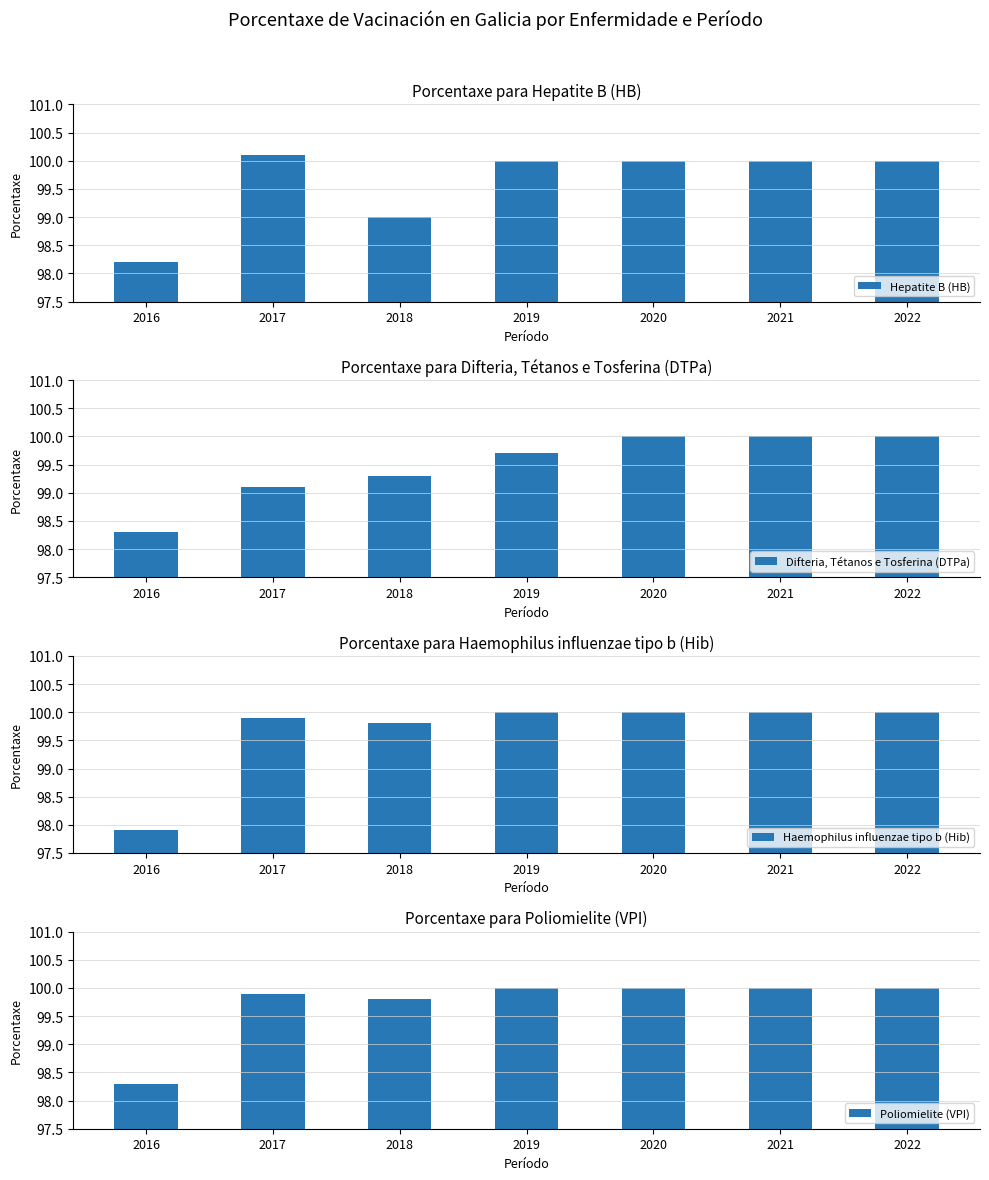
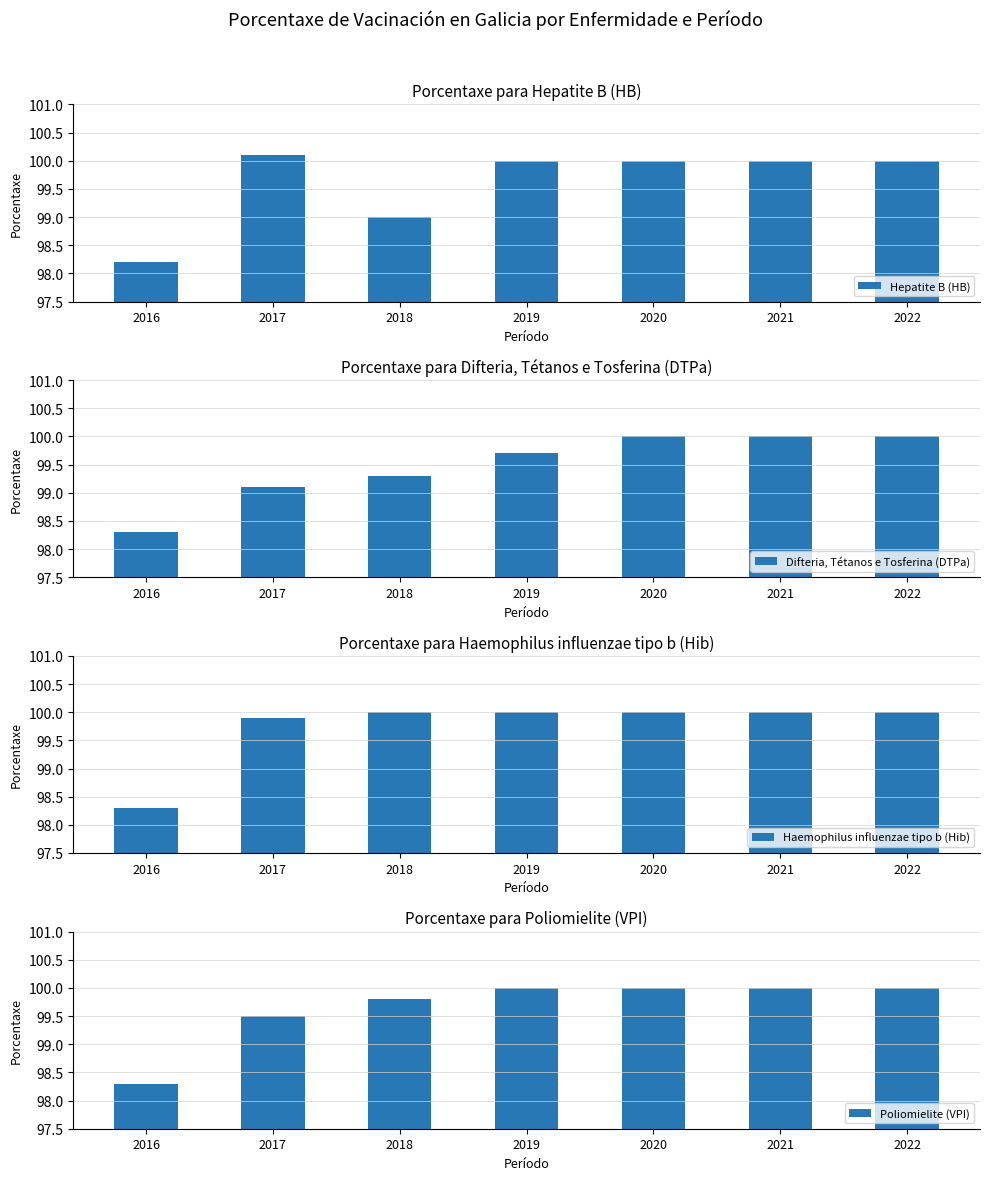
Porcentaxe para Haemophilus influenzae tipo b (Hib), 2016: 97.9 -> 98.3
Porcentaxe para Haemophilus influenzae tipo b (Hib), 2018: 99.8 -> 100.0
Porcentaxe para Poliomielite (VPI), 2017: 99.9 -> 99.5
